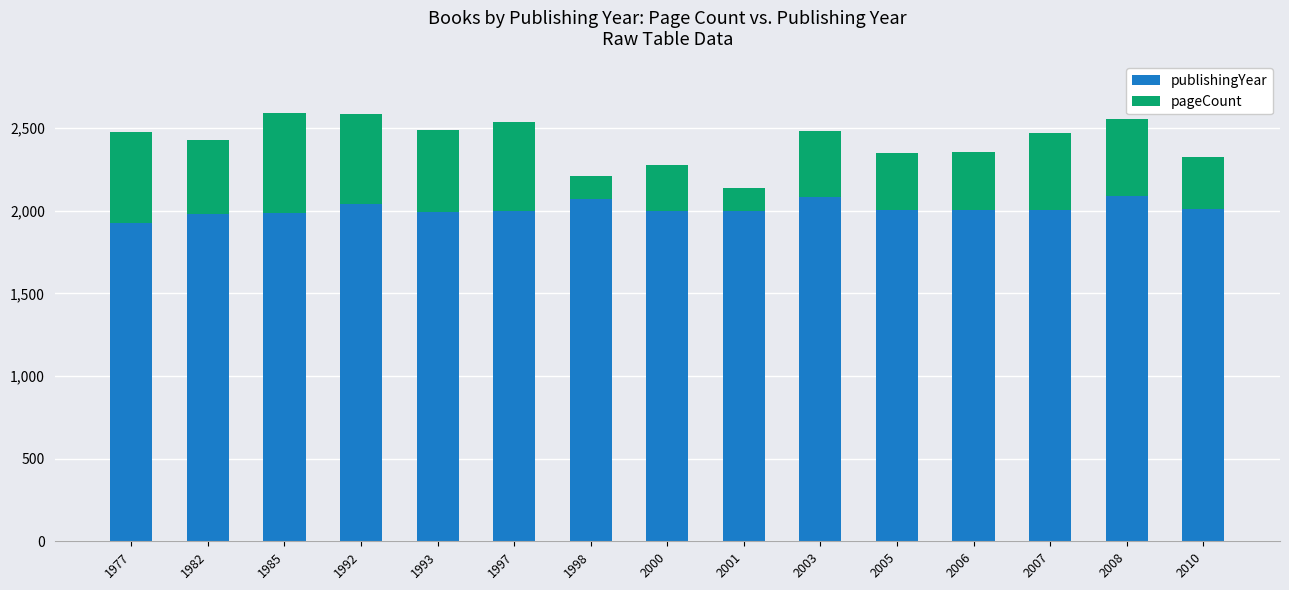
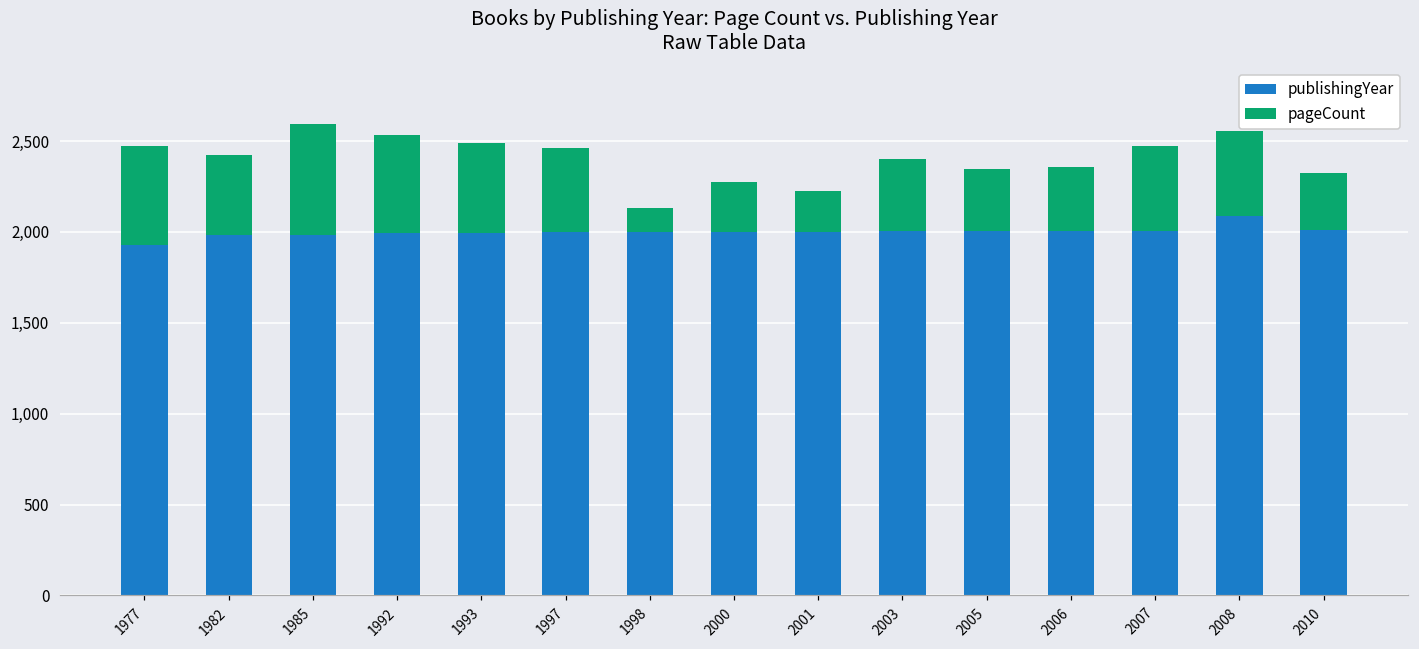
publishingYear, 1992: 2,040 -> 1,990
pageCount, 1997: 540 -> 460
publishingYear, 1998: 2,070 -> 2,000
pageCount, 2001: 140 -> 220
publishingYear, 2003: 2,080 -> 2,000
